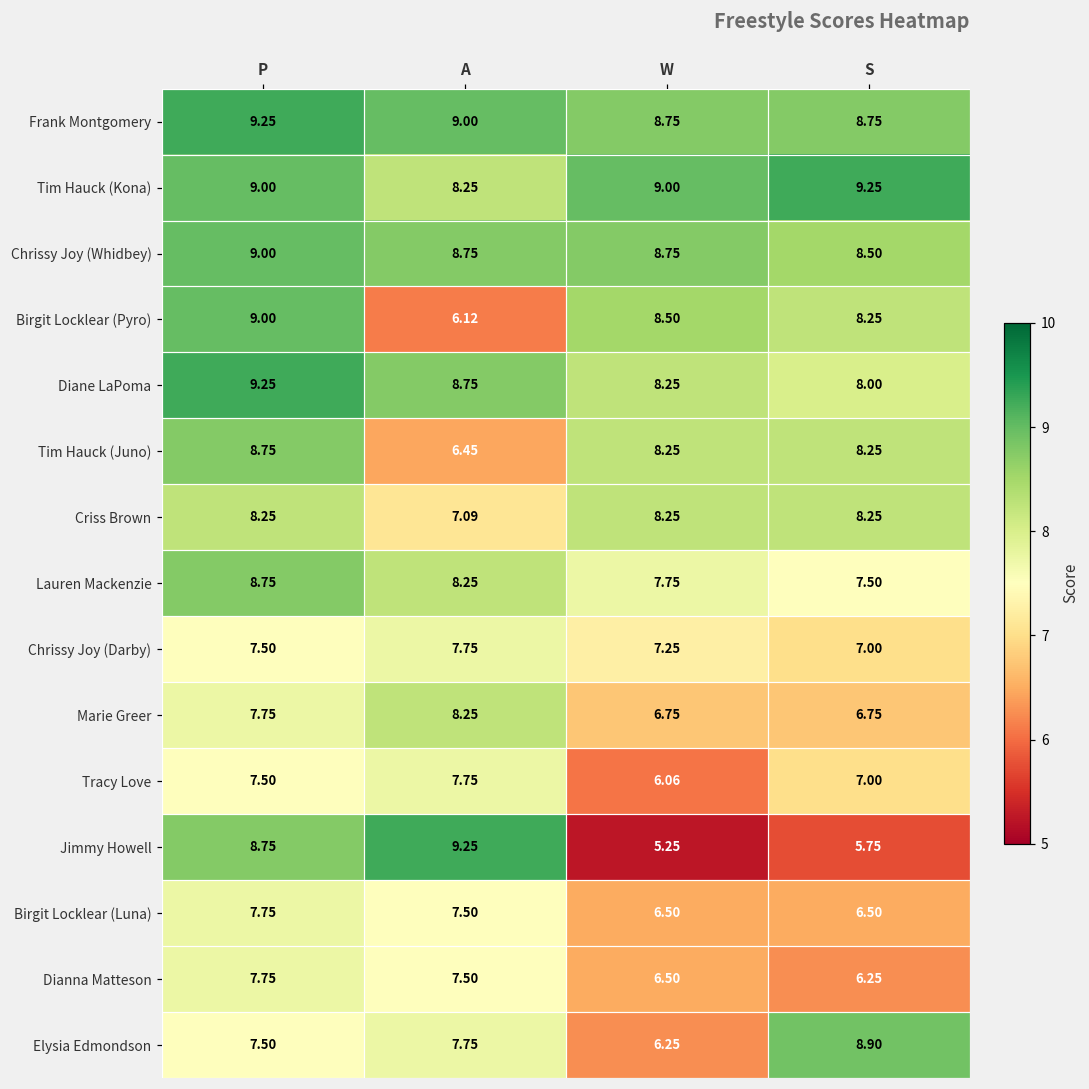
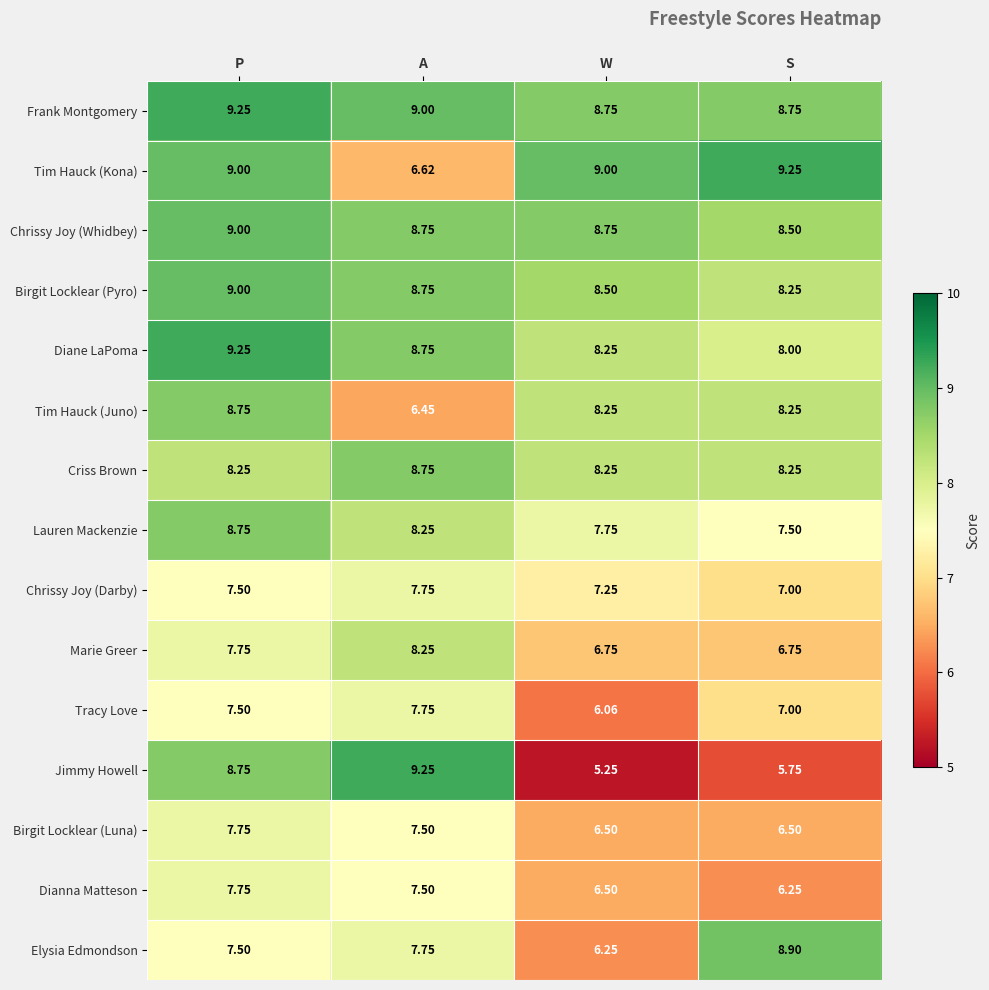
Tim Hauck (Kona), A: 8.25 -> 6.62
Birgit Locklear (Pyro), A: 6.12 -> 8.75
Criss Brown, A: 7.09 -> 8.75
